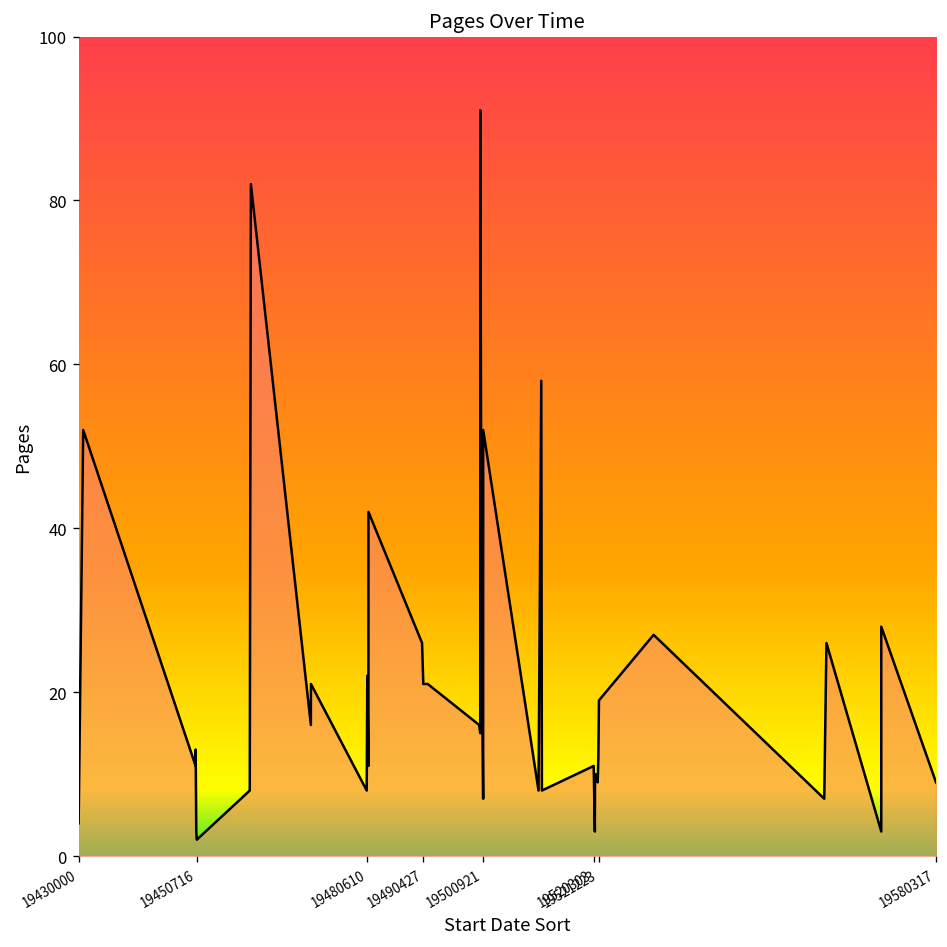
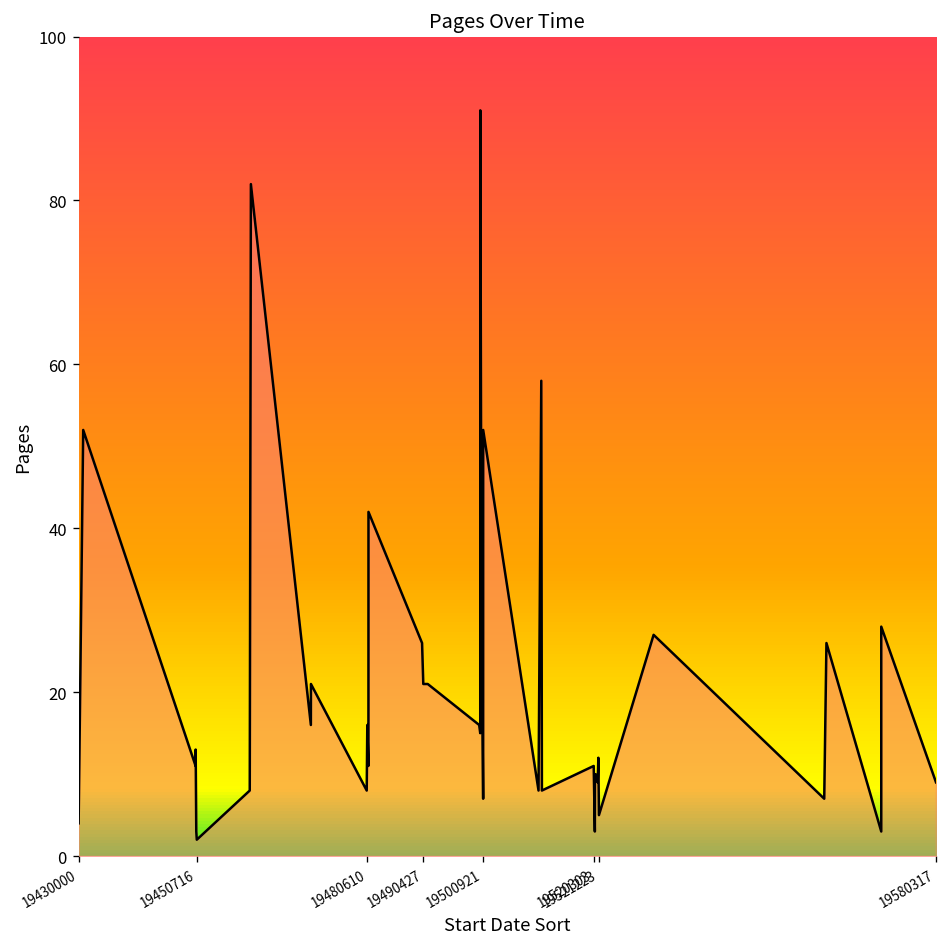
19480610: 22 -> 16
19521223: 19 -> 5
